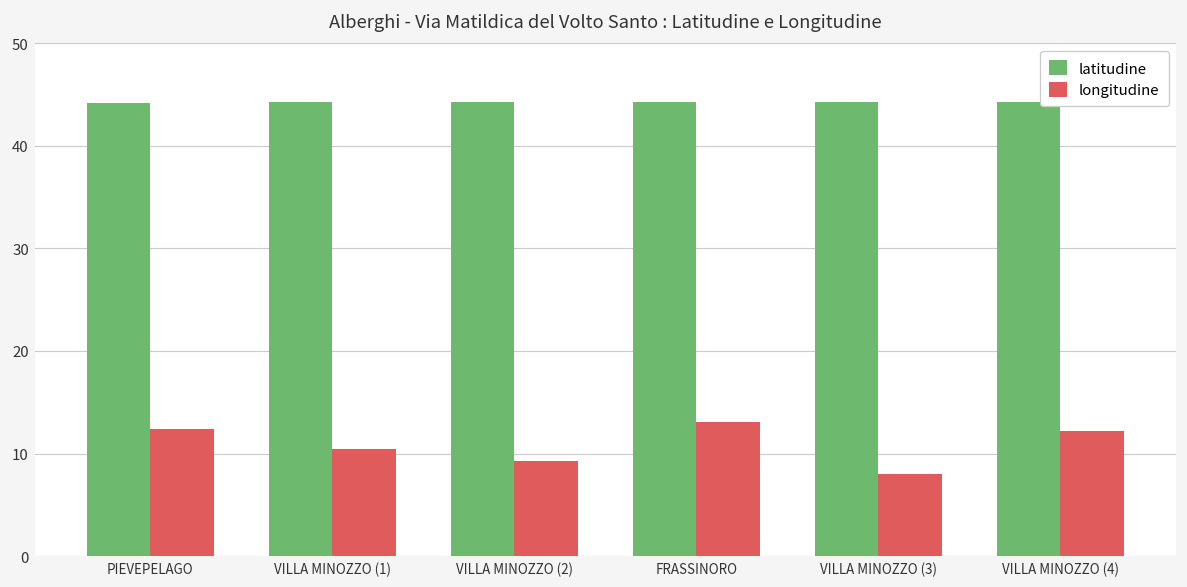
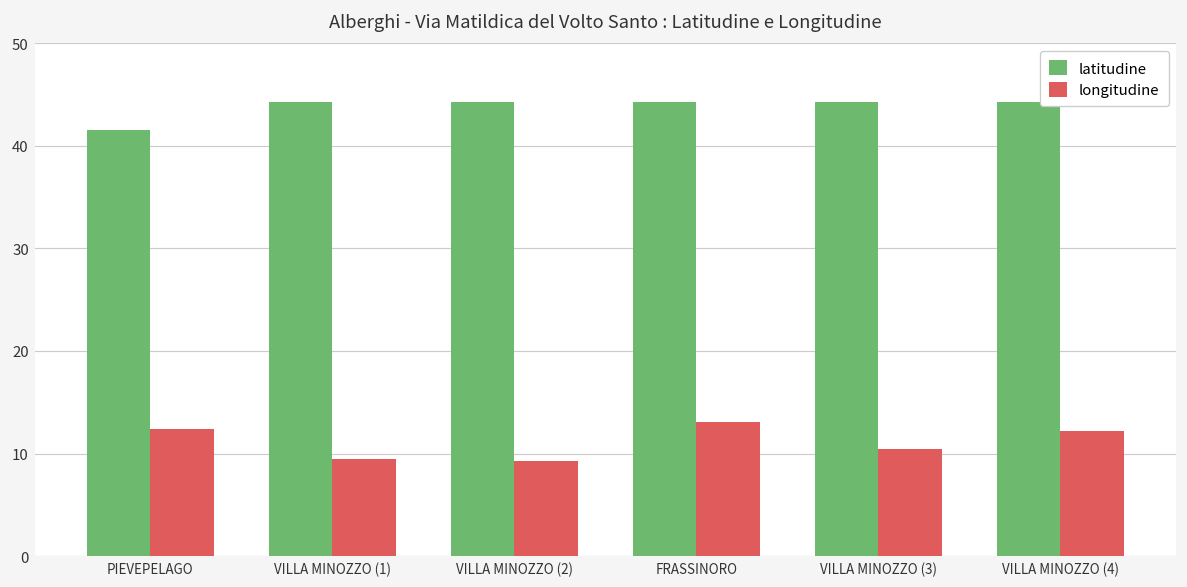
latitudine, PIEVEPELAGO: 44 -> 41
longitudine, VILLA MINOZZO (1): 10 -> 9
longitudine, VILLA MINOZZO (3): 8 -> 10
